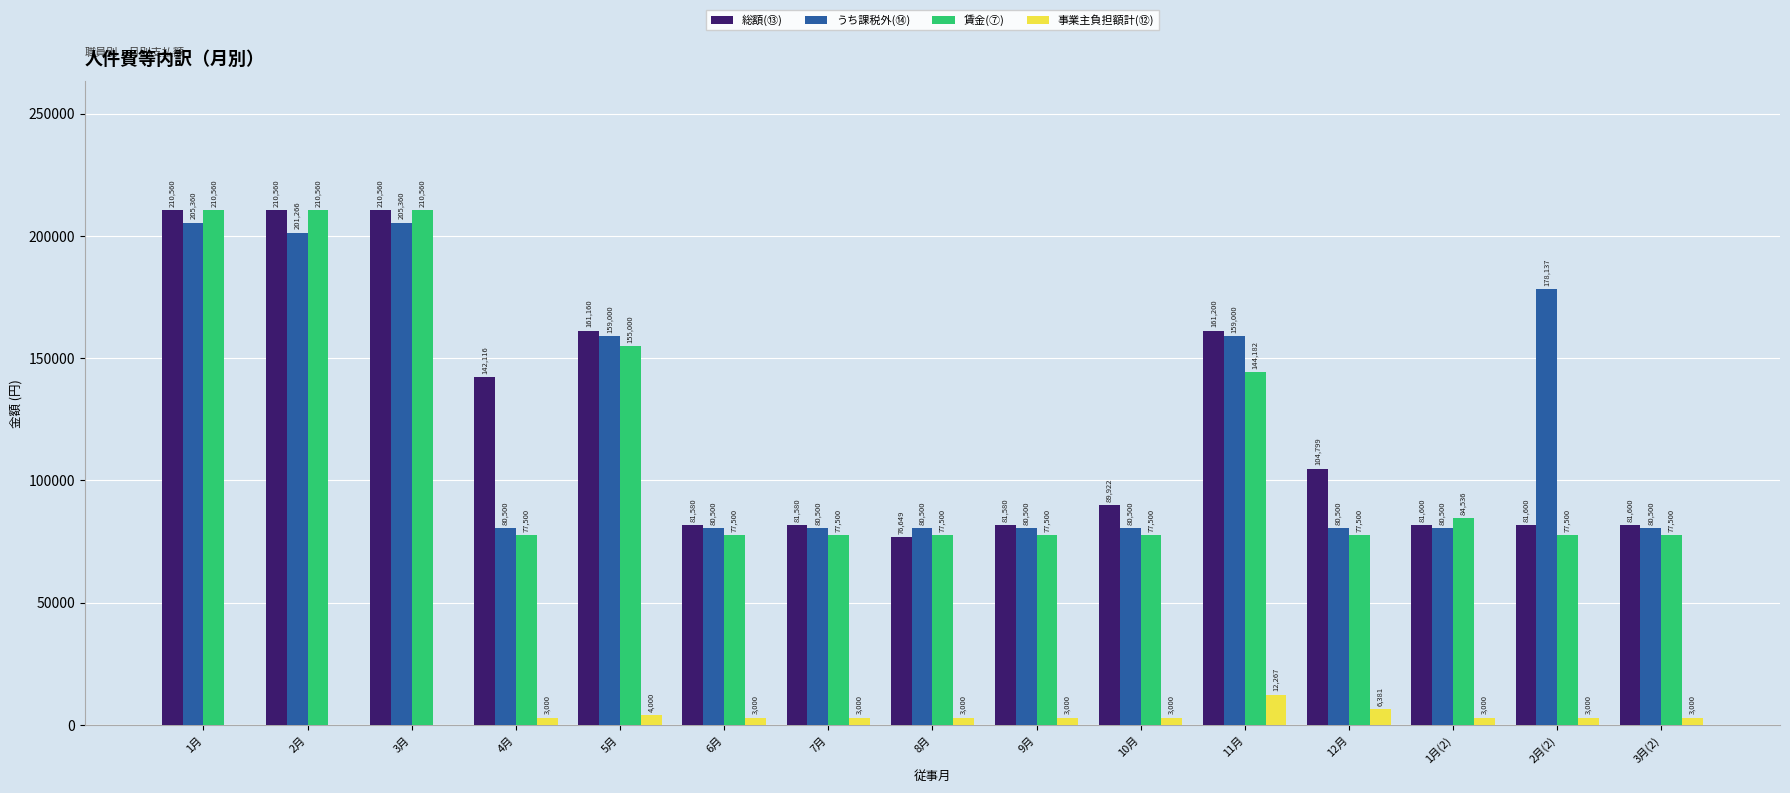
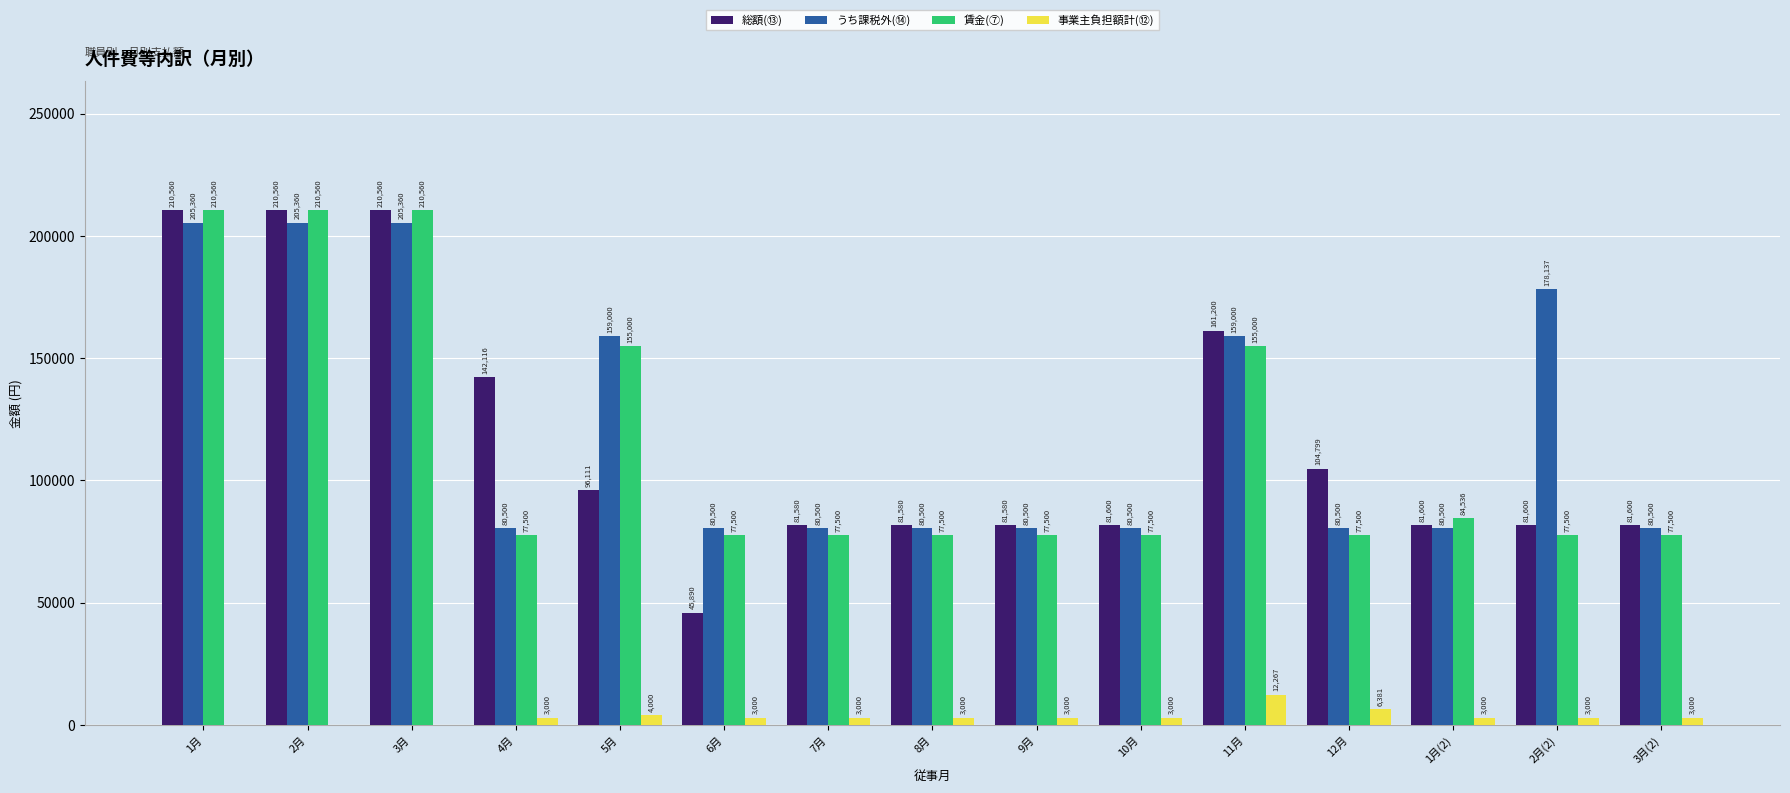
うち課税外(⑭), 2月: 201,266 -> 205,360
総額(⑬), 5月: 161,160 -> 96,111
総額(⑬), 6月: 81,580 -> 45,890
総額(⑬), 8月: 76,649 -> 81,580
総額(⑬), 10月: 89,922 -> 81,600
賃金(⑦), 11月: 144,182 -> 155,000
